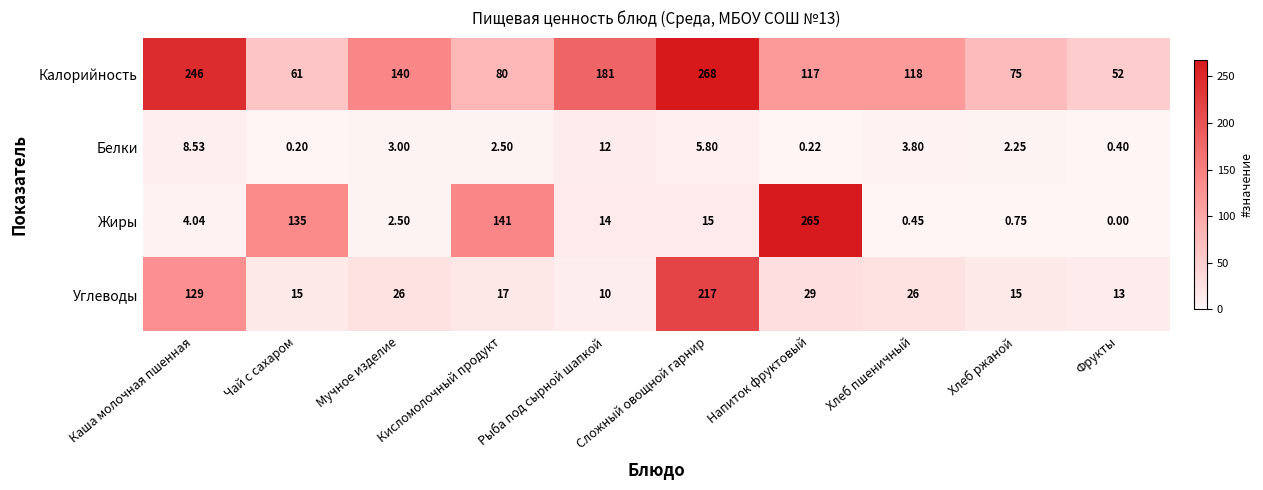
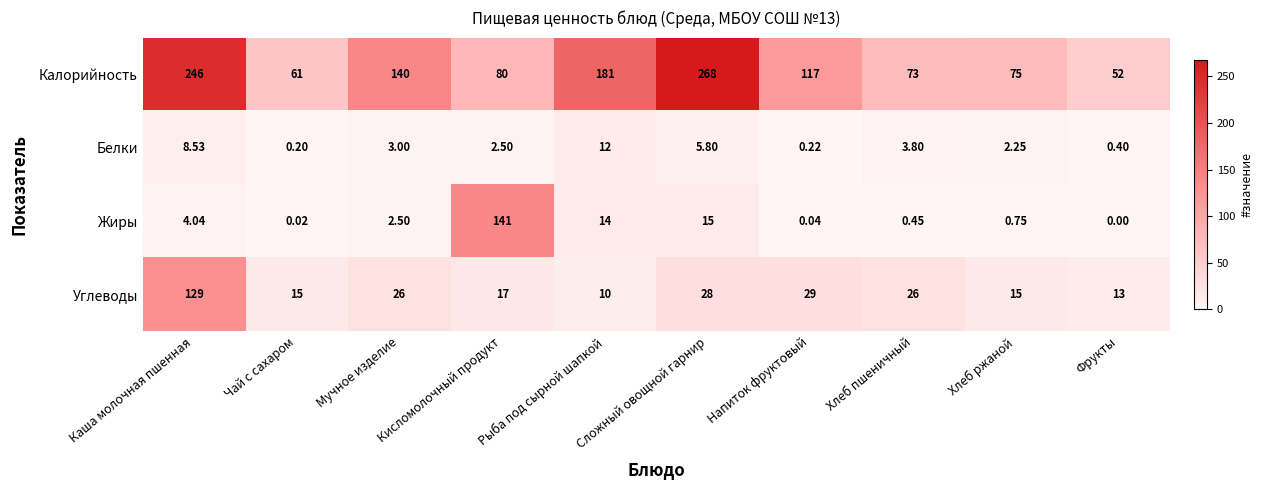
Калорийность, Хлеб пшеничный: 118 -> 73
Жиры, Чай с сахаром: 135 -> 0.02
Жиры, Напиток фруктовый: 265 -> 0.04
Углеводы, Сложный овощной гарнир: 217 -> 28
